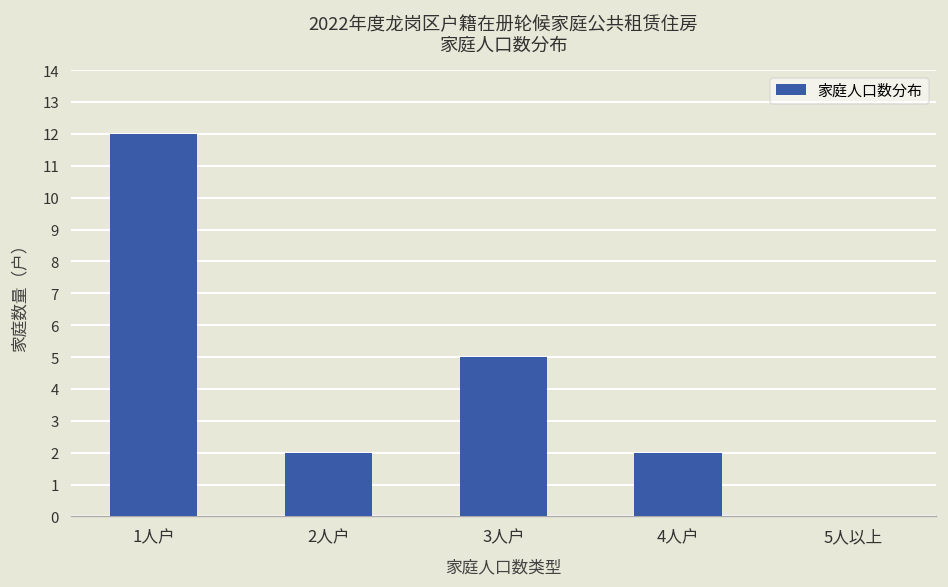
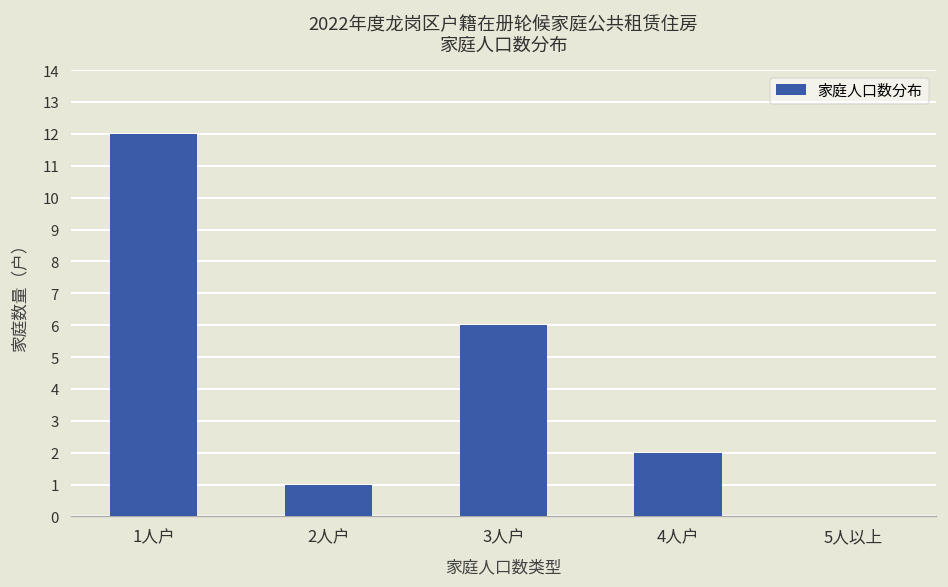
2人户: 2 -> 1
3人户: 5 -> 6
